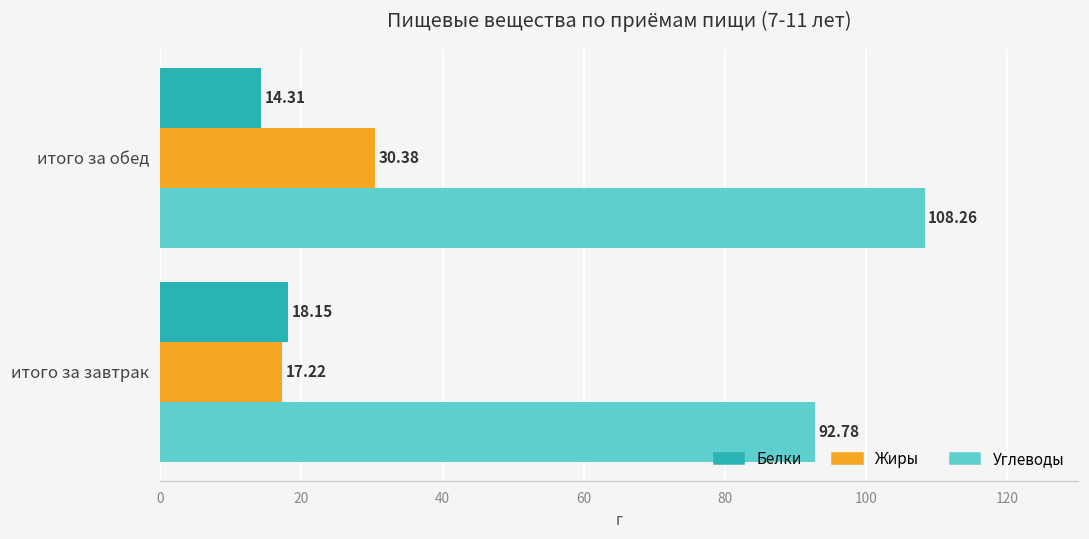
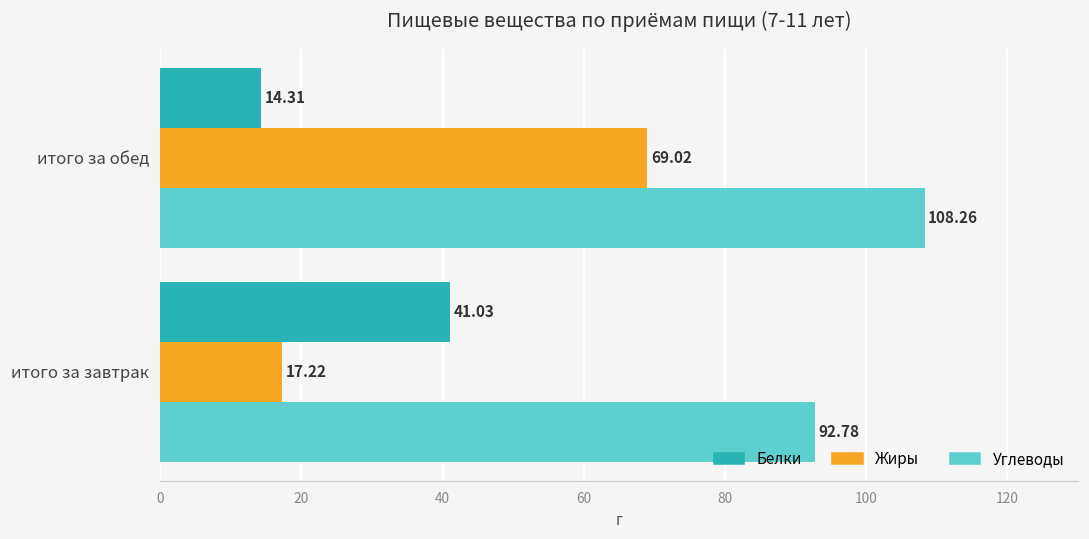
Жиры, итого за обед: 30.38 -> 69.02
Белки, итого за завтрак: 18.15 -> 41.03
